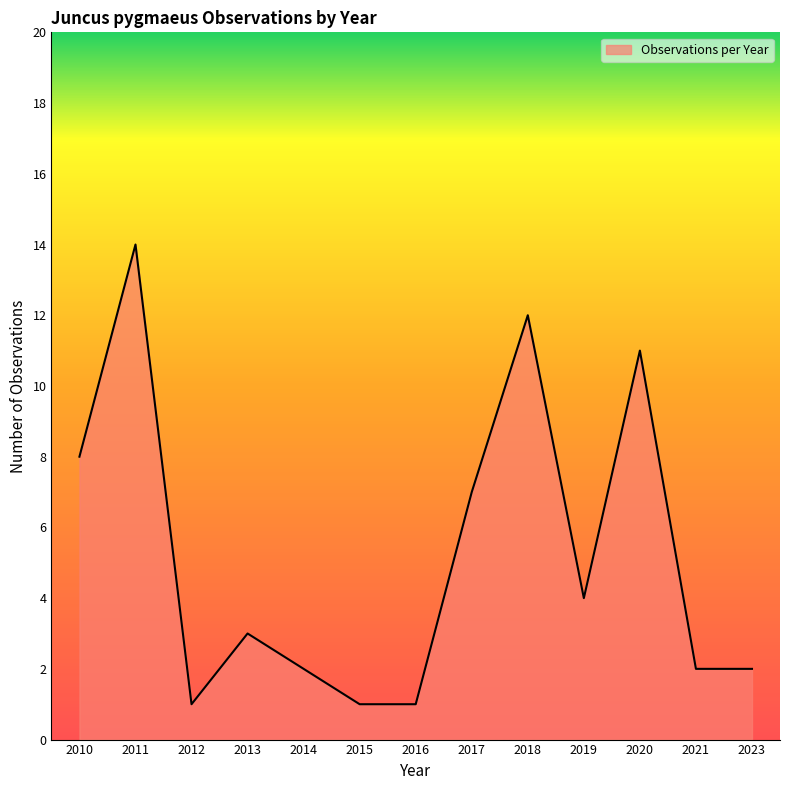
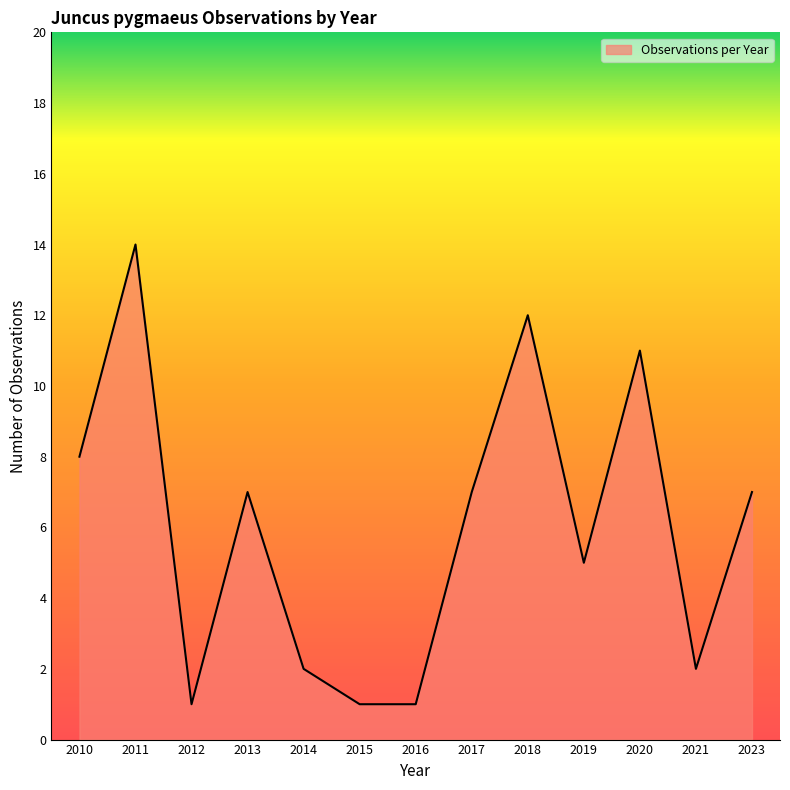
2013: 3 -> 7
2019: 4 -> 5
2023: 2 -> 7
